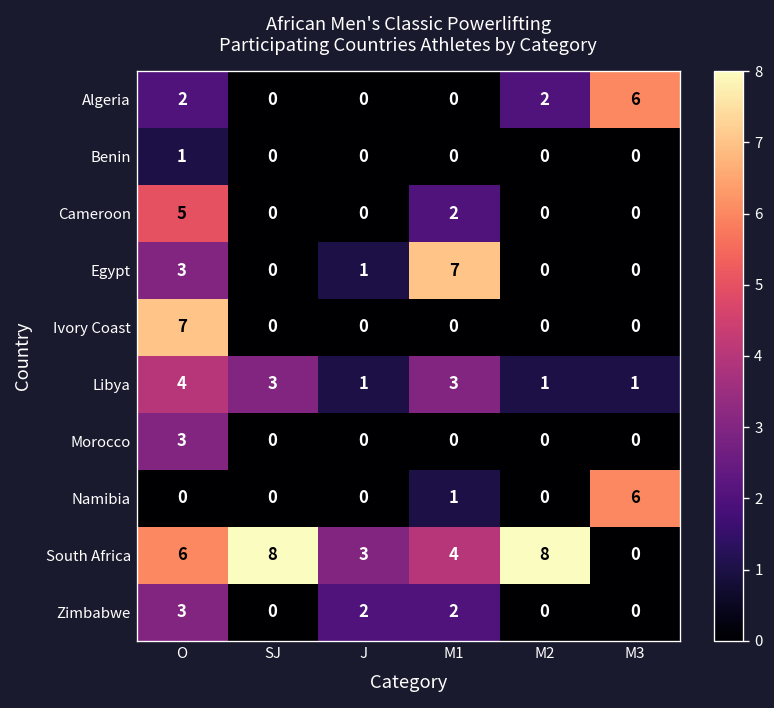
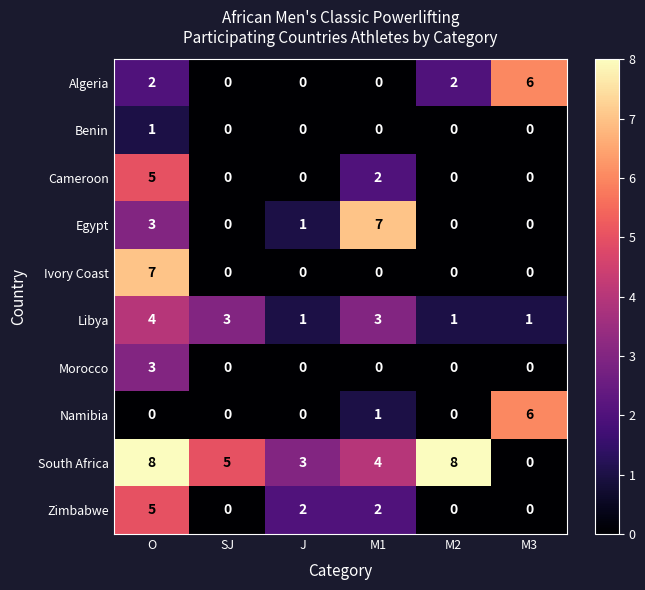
South Africa, O: 6 -> 8
South Africa, SJ: 8 -> 5
Zimbabwe, O: 3 -> 5
